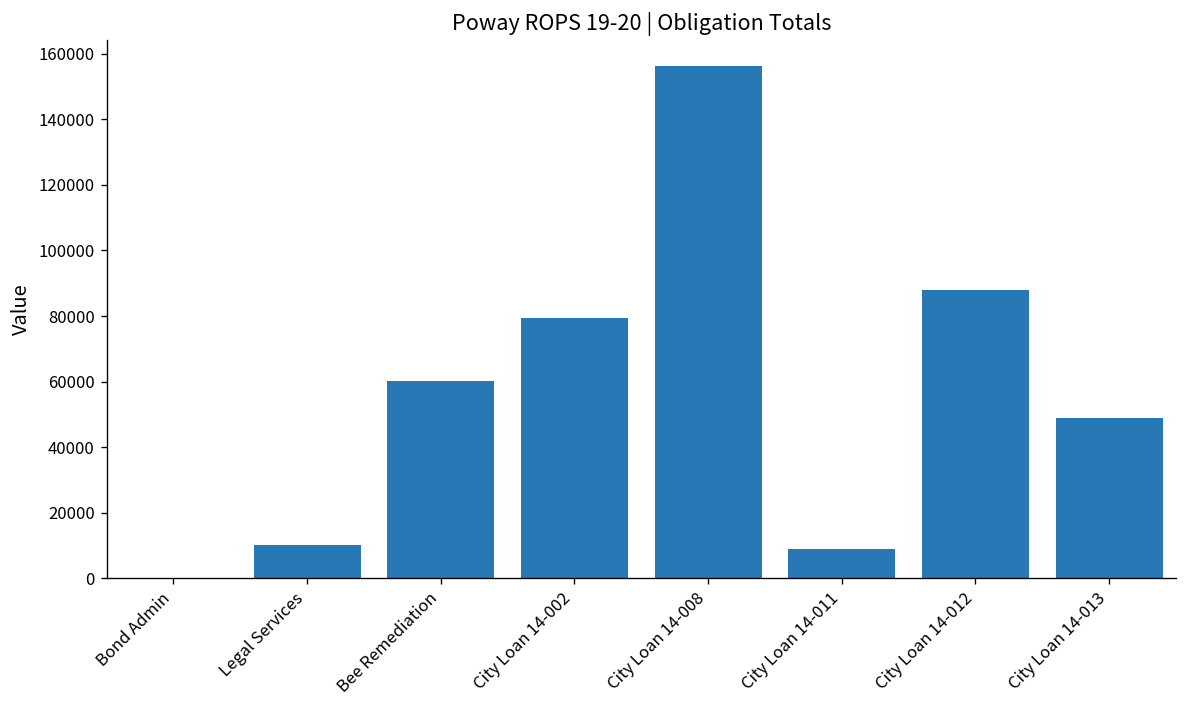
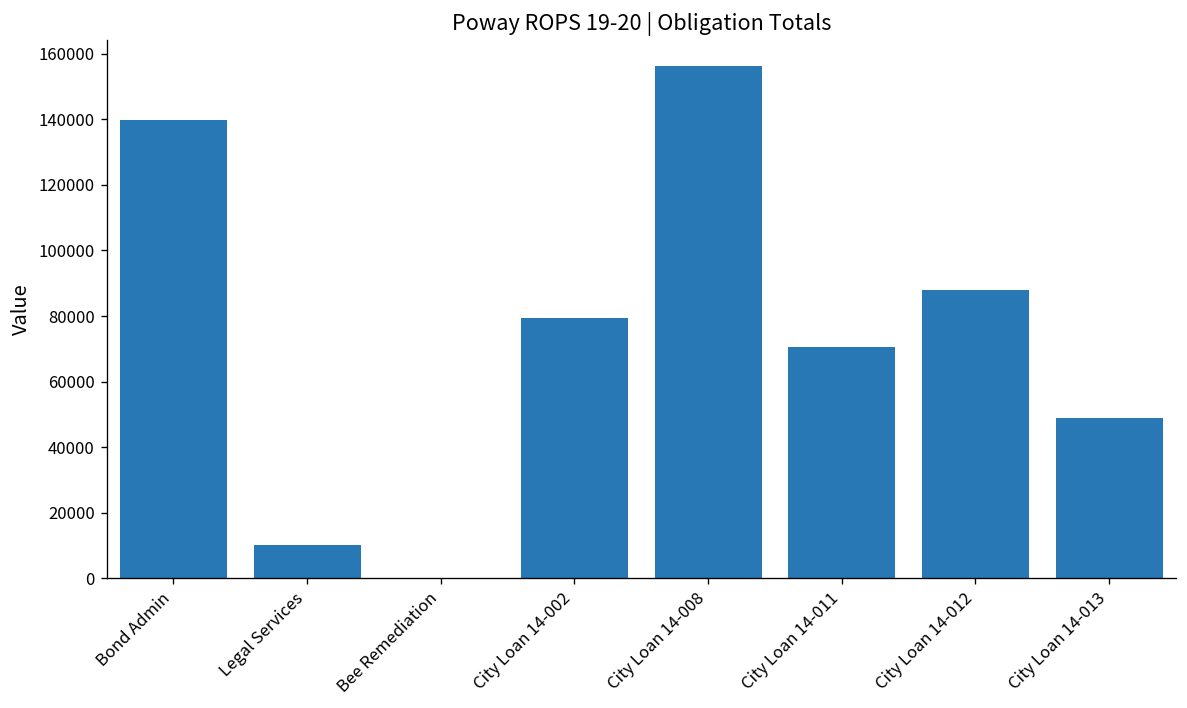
Bond Admin: 0 -> 140000
Bee Remediation: 60000 -> 0
City Loan 14-011: 9000 -> 71000
